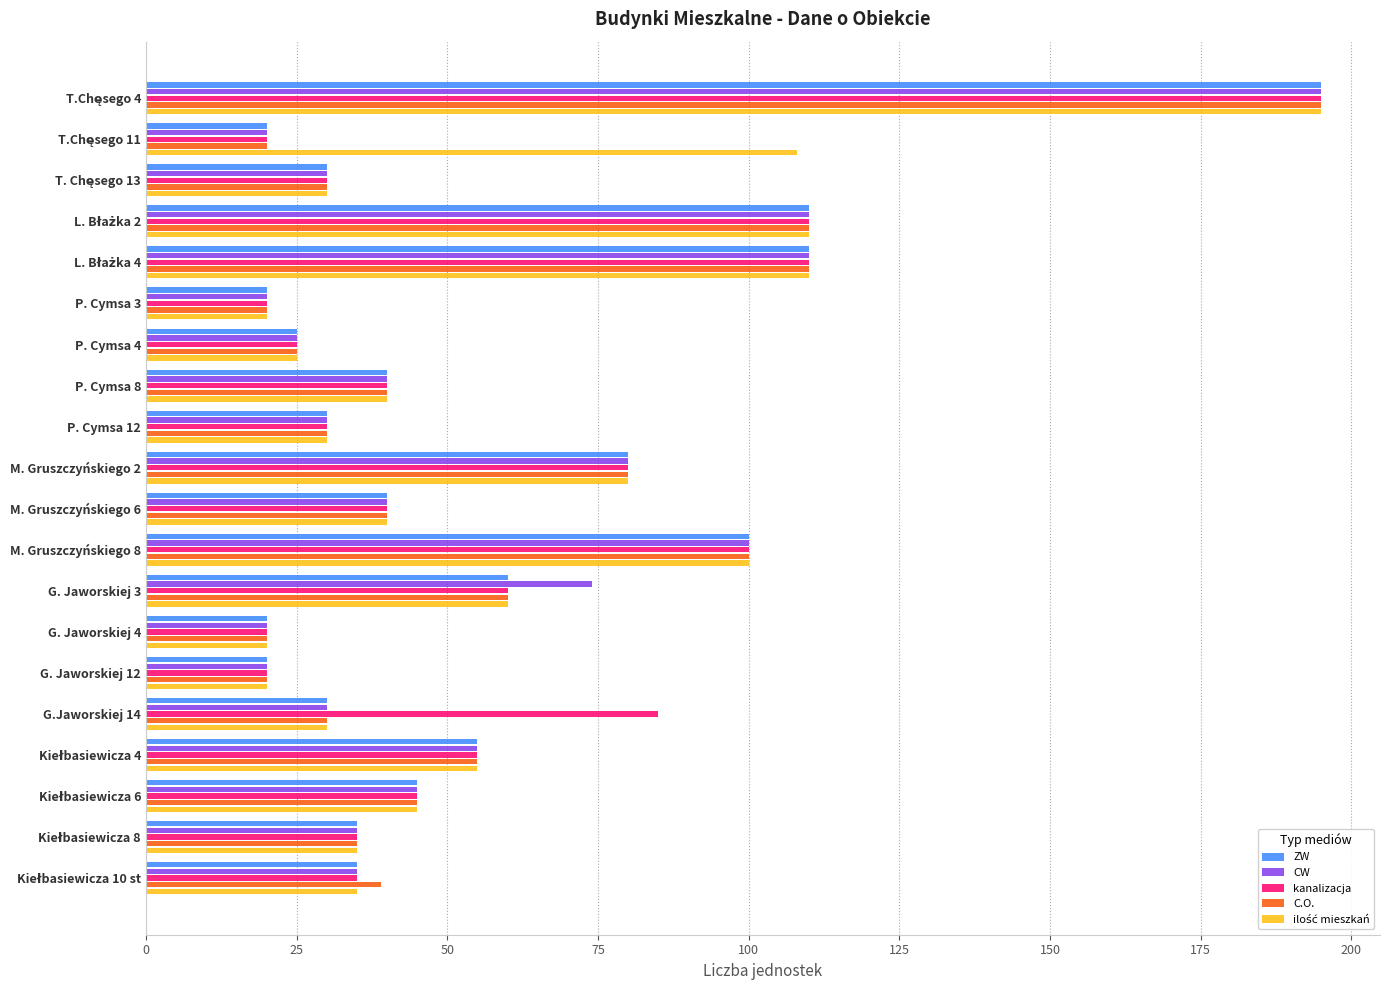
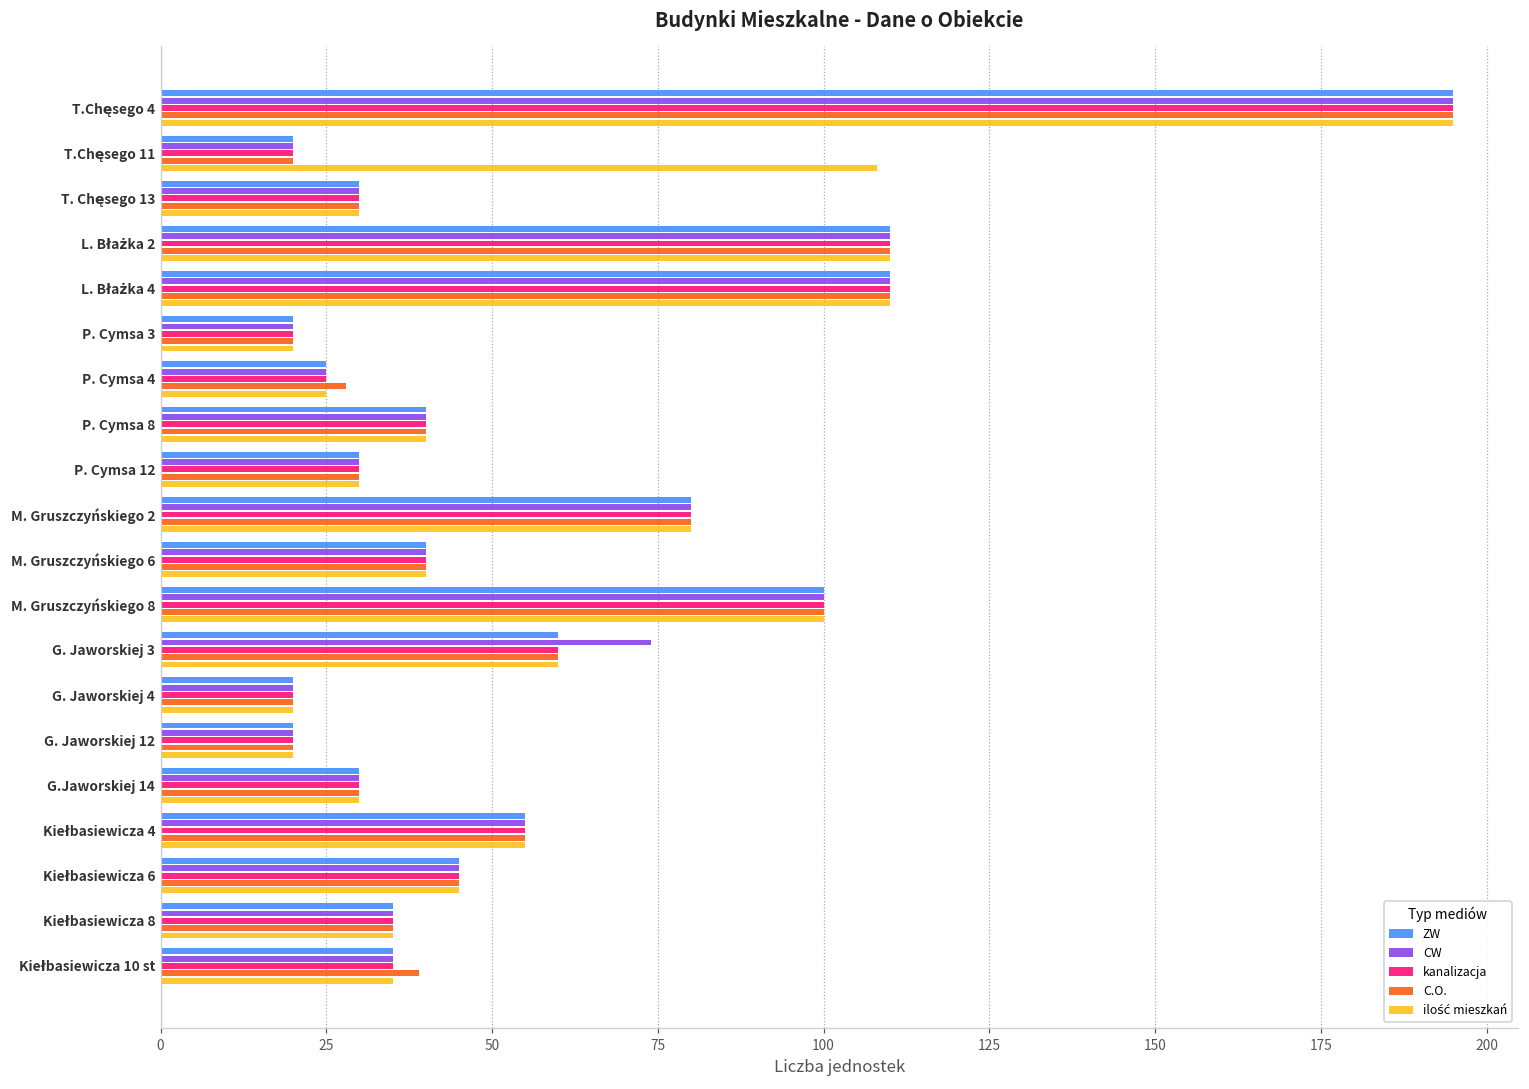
C.O., P. Cymsa 4: 25 -> 28
kanalizacja, G.Jaworskiej 14: 85 -> 30
